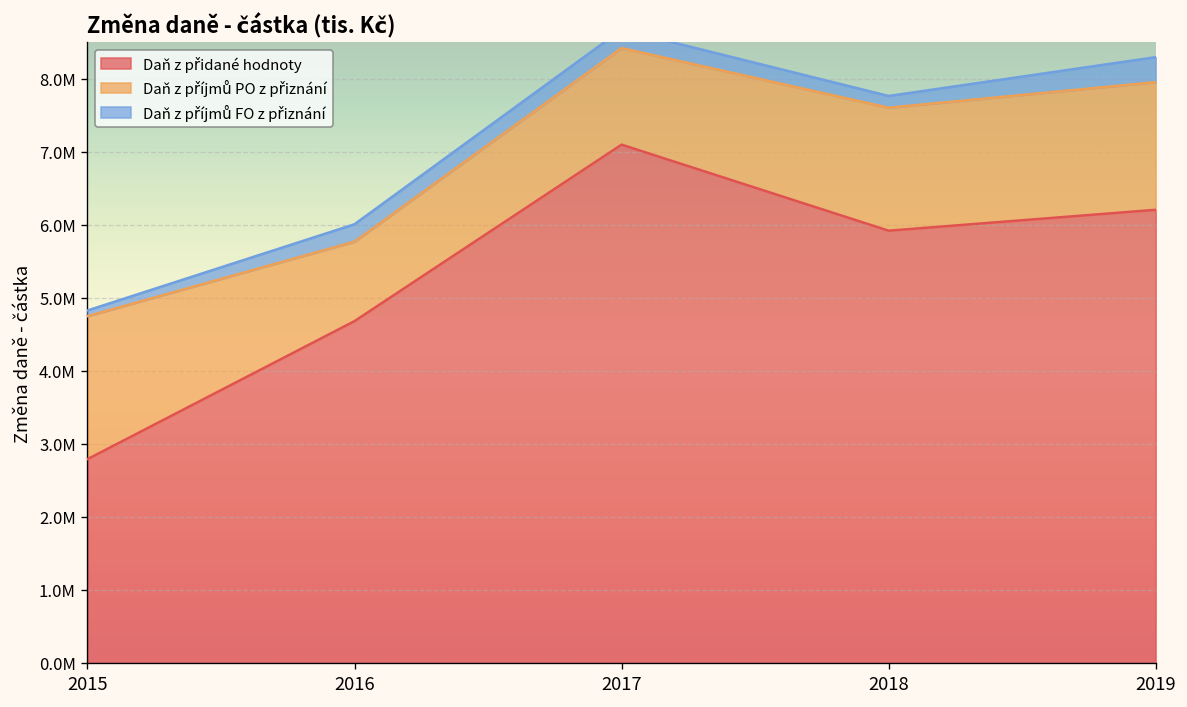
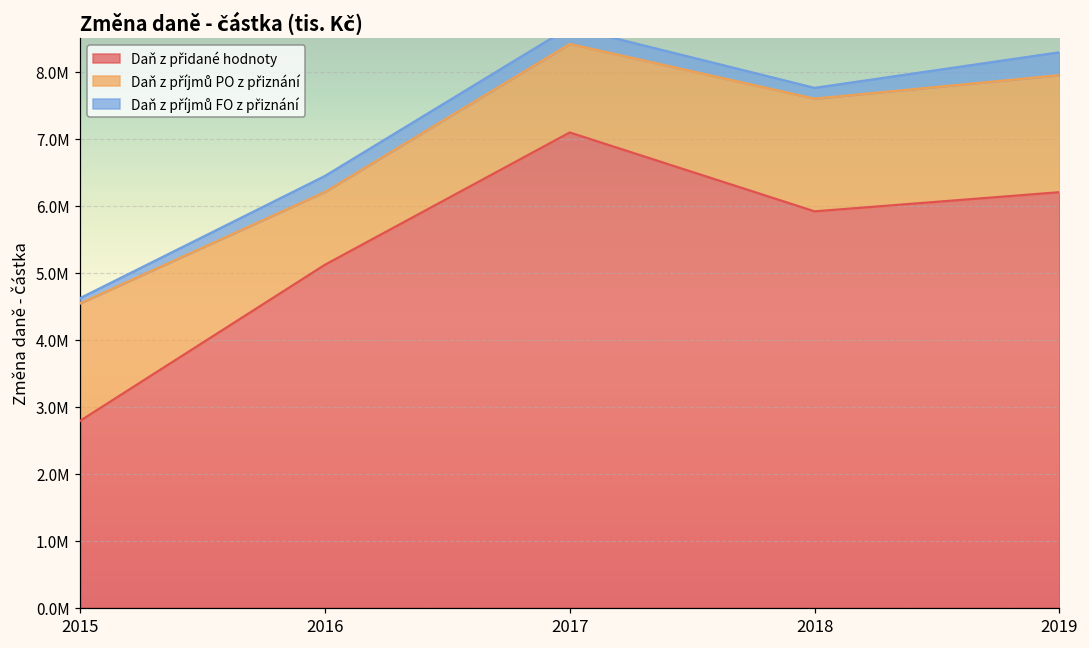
Daň z příjmů PO z přiznání, 2015: 2000000 -> 1800000
Daň z přidané hodnoty, 2016: 4700000 -> 5100000
